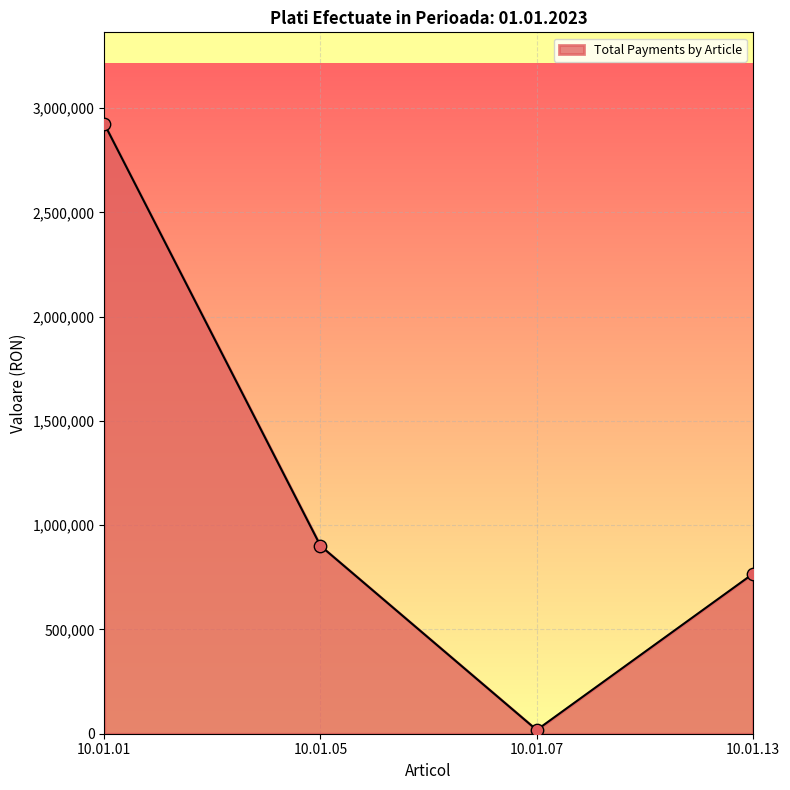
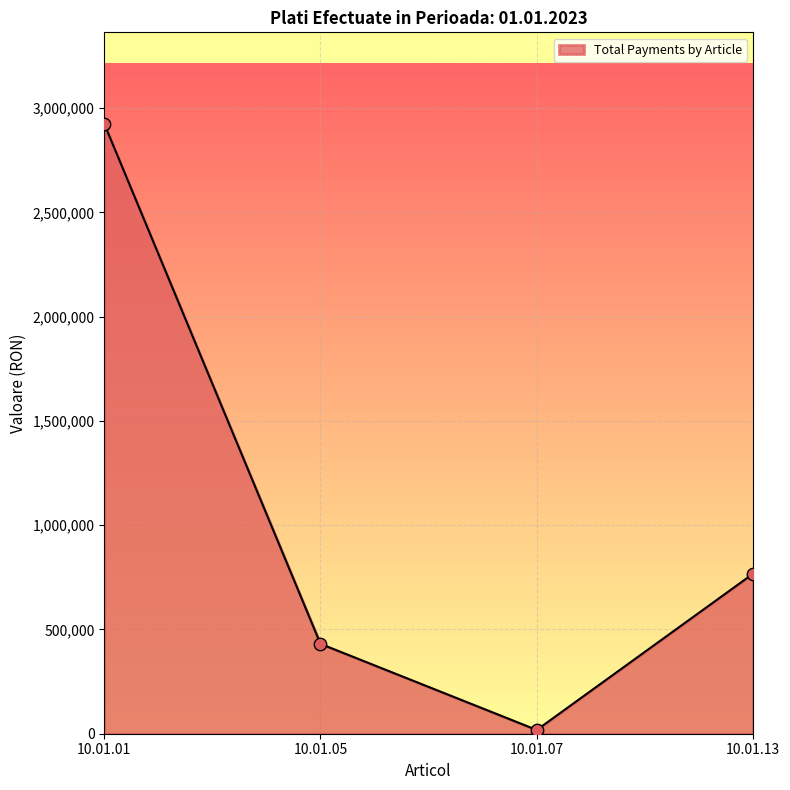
10.01.05: 900,000 -> 430,000
